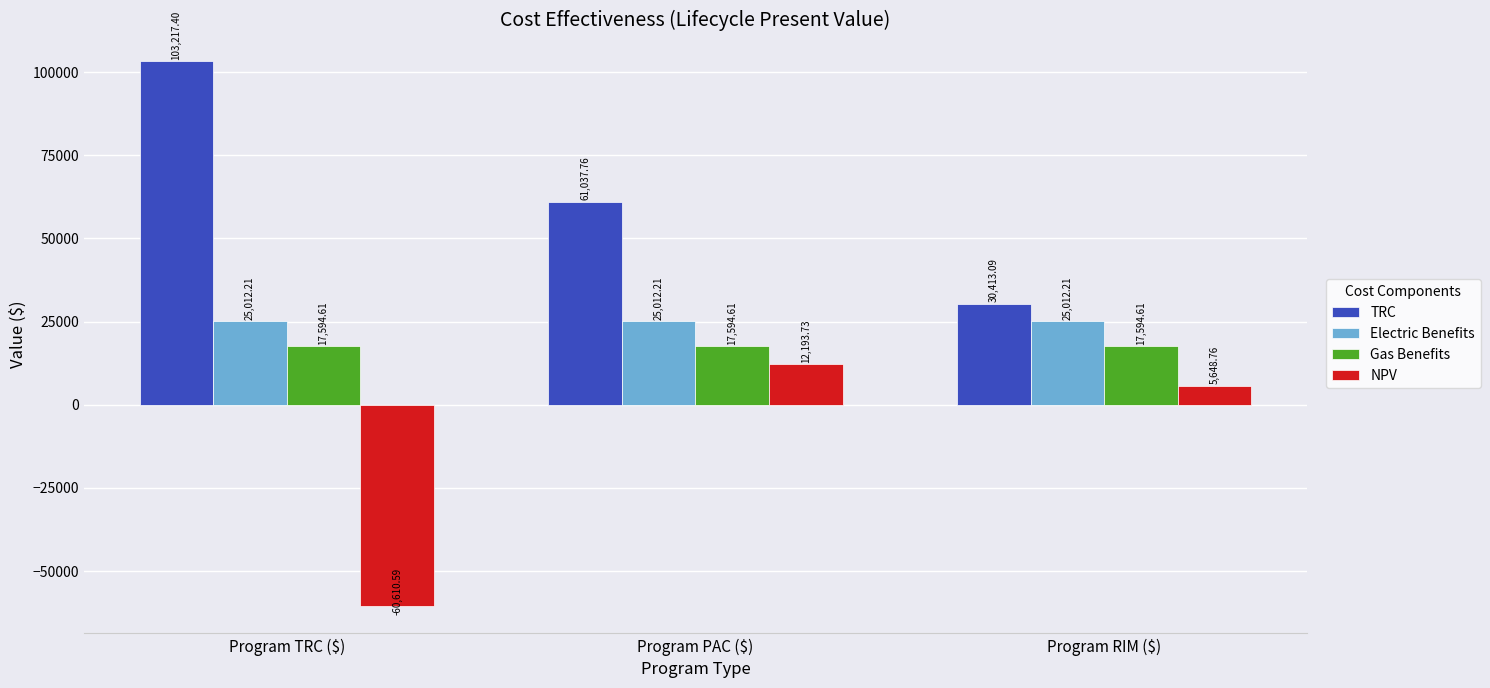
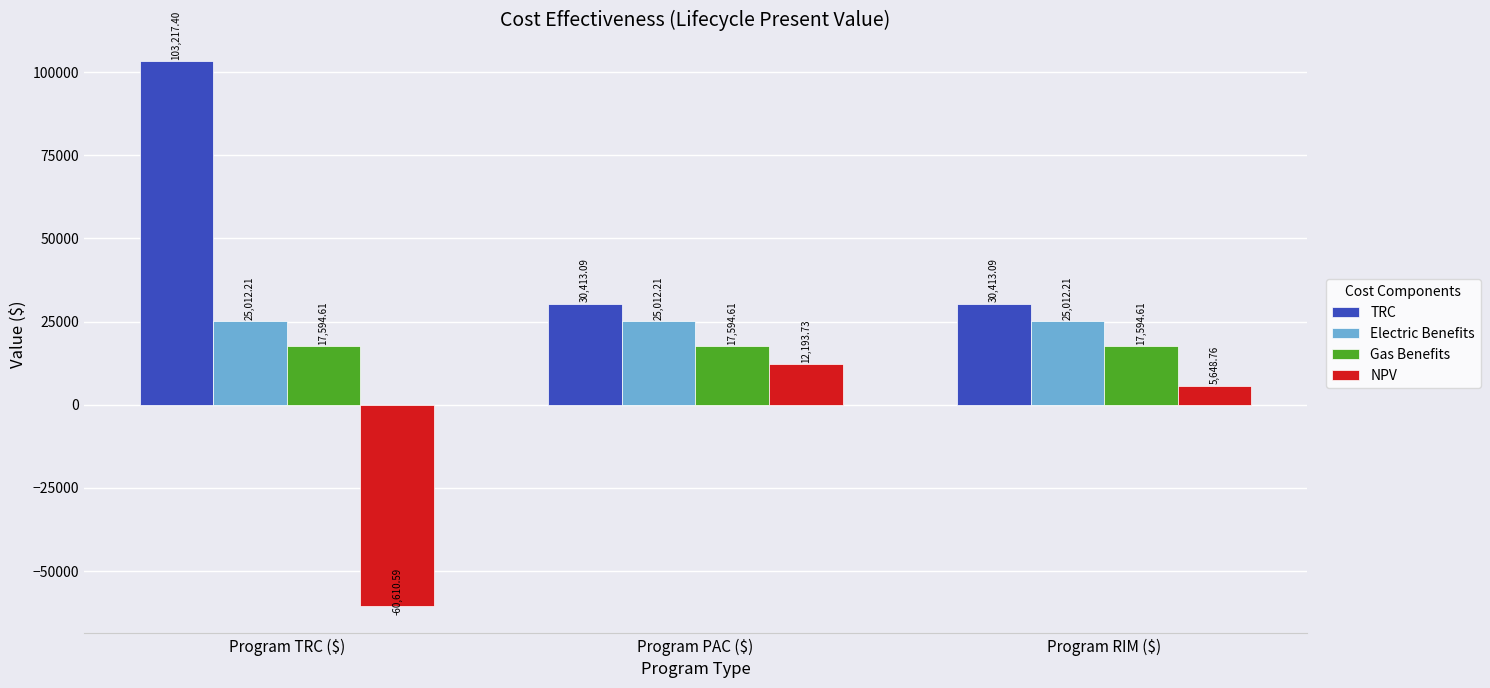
TRC, Program PAC ($): 61,037.76 -> 30,413.09
